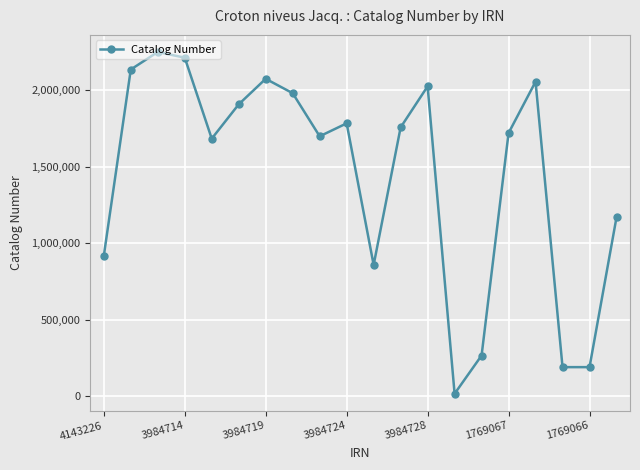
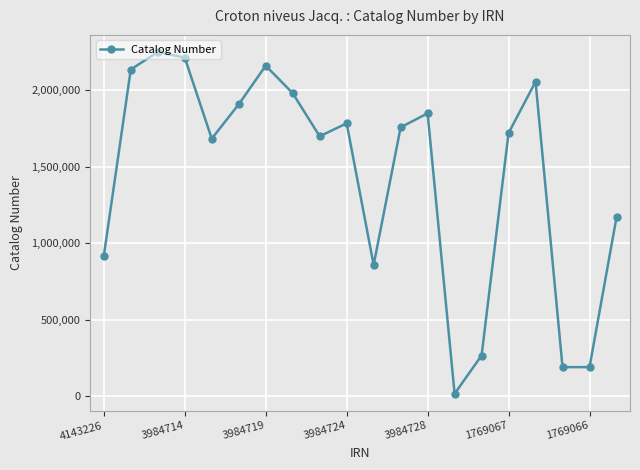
3984719: 2,070,000 -> 2,160,000
3984728: 2,030,000 -> 1,850,000
